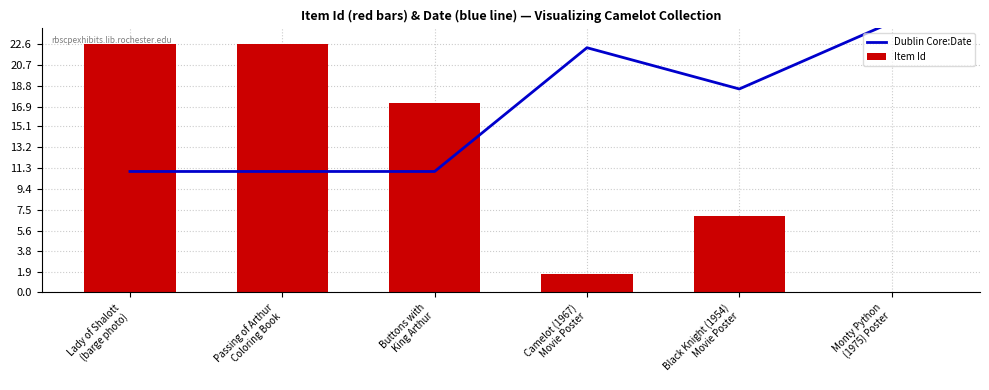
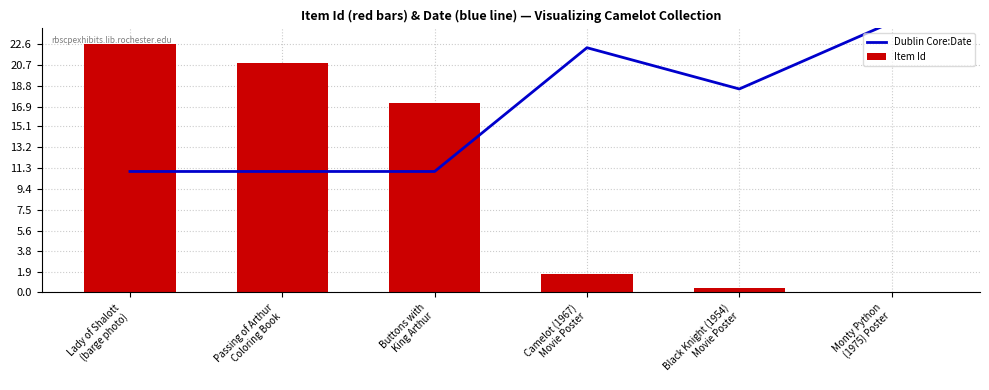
Item Id, Passing of Arthur Coloring Book: 22.5 -> 20.9
Item Id, Black Knight (1954) Movie Poster: 7.0 -> 0.4
